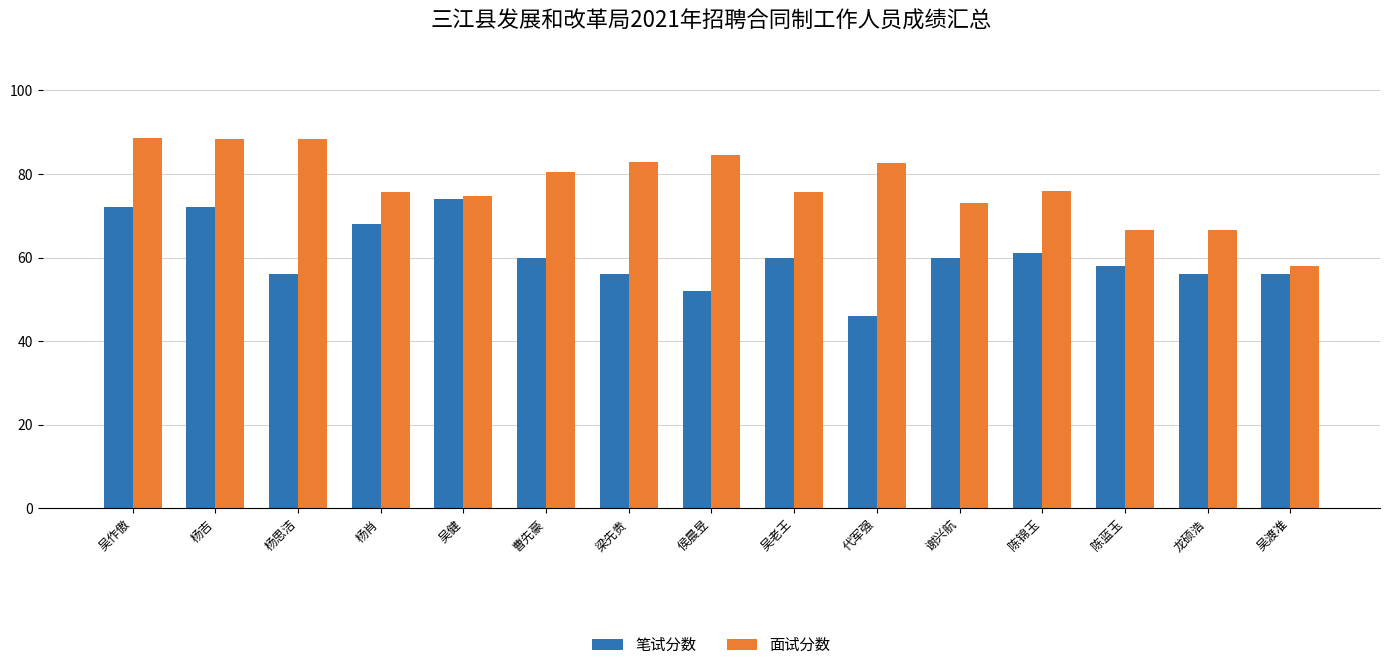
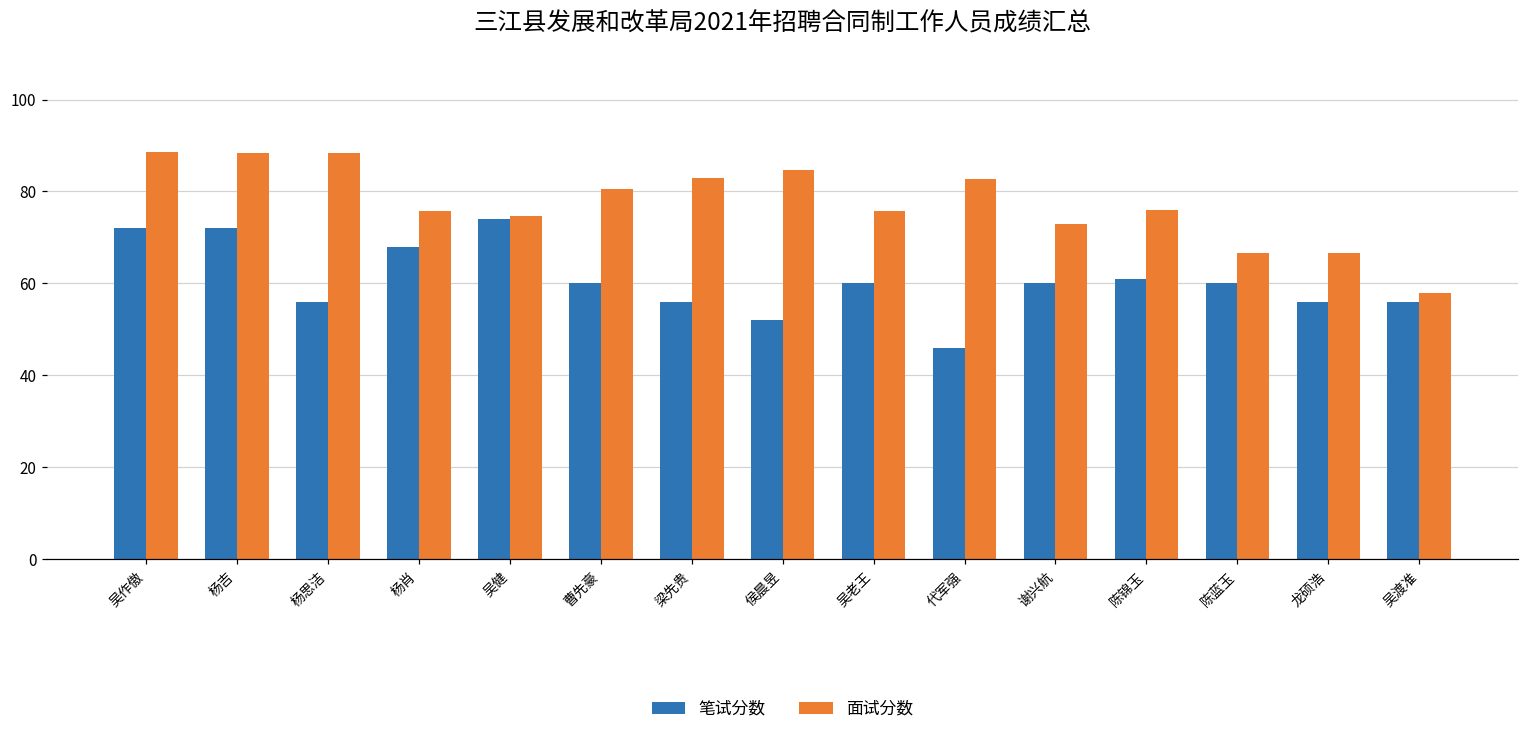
笔试分数, 陈蓝玉: 58 -> 60
